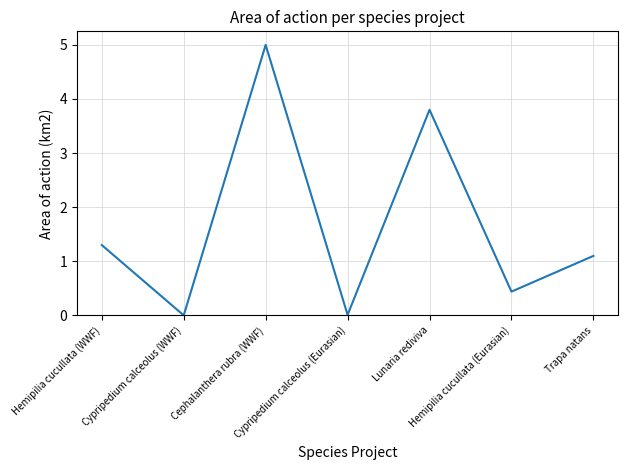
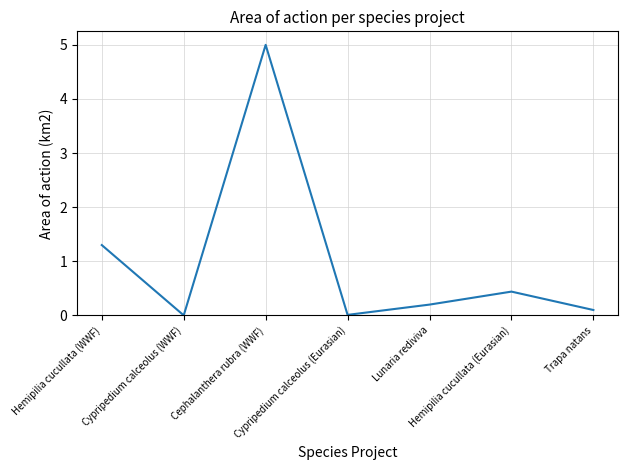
Lunaria rediviva: 3.8 -> 0.2
Trapa natans: 1.1 -> 0.1
